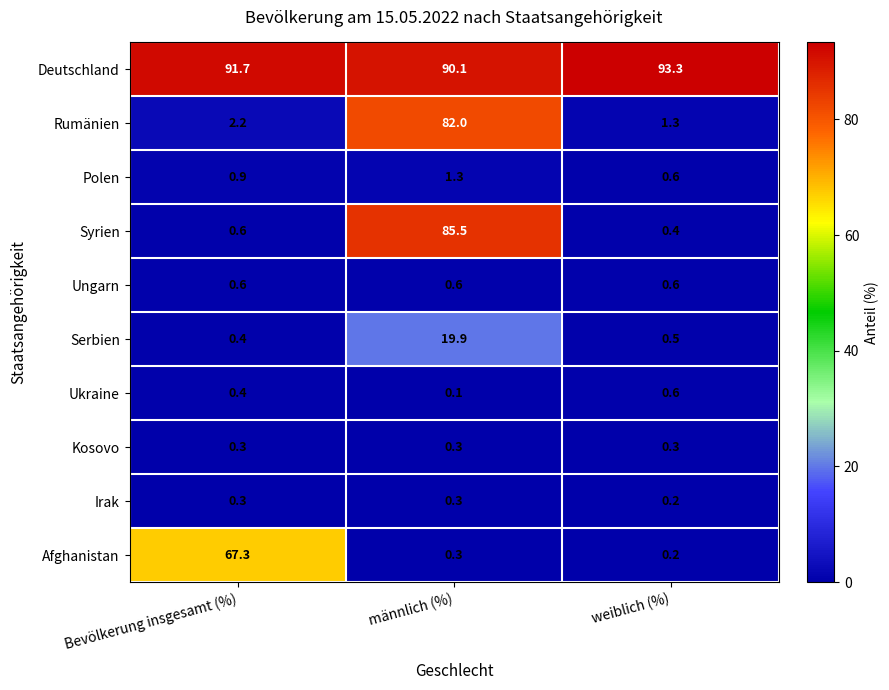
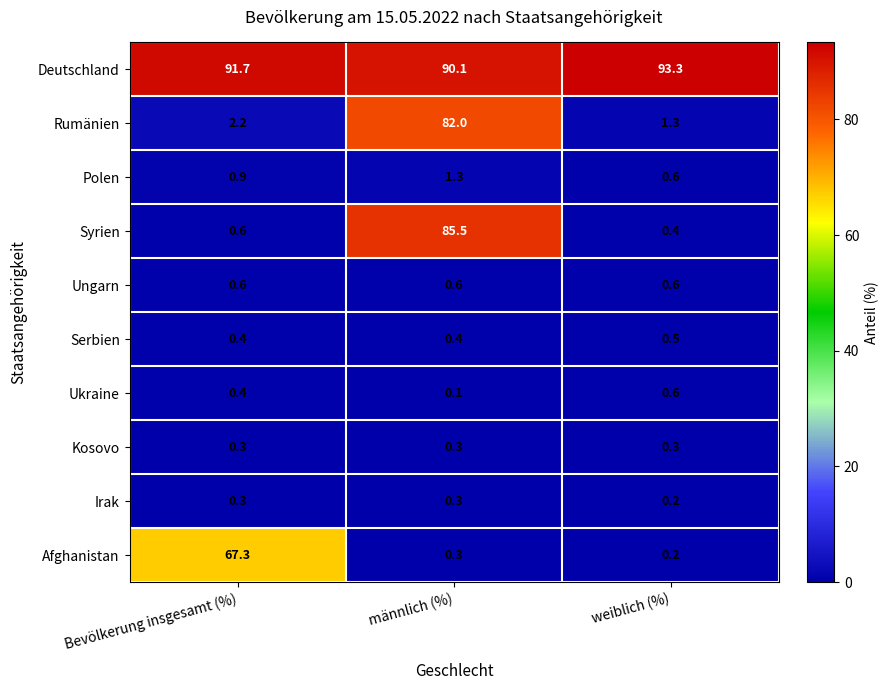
Serbien, männlich (%): 19.9 -> 0.4
